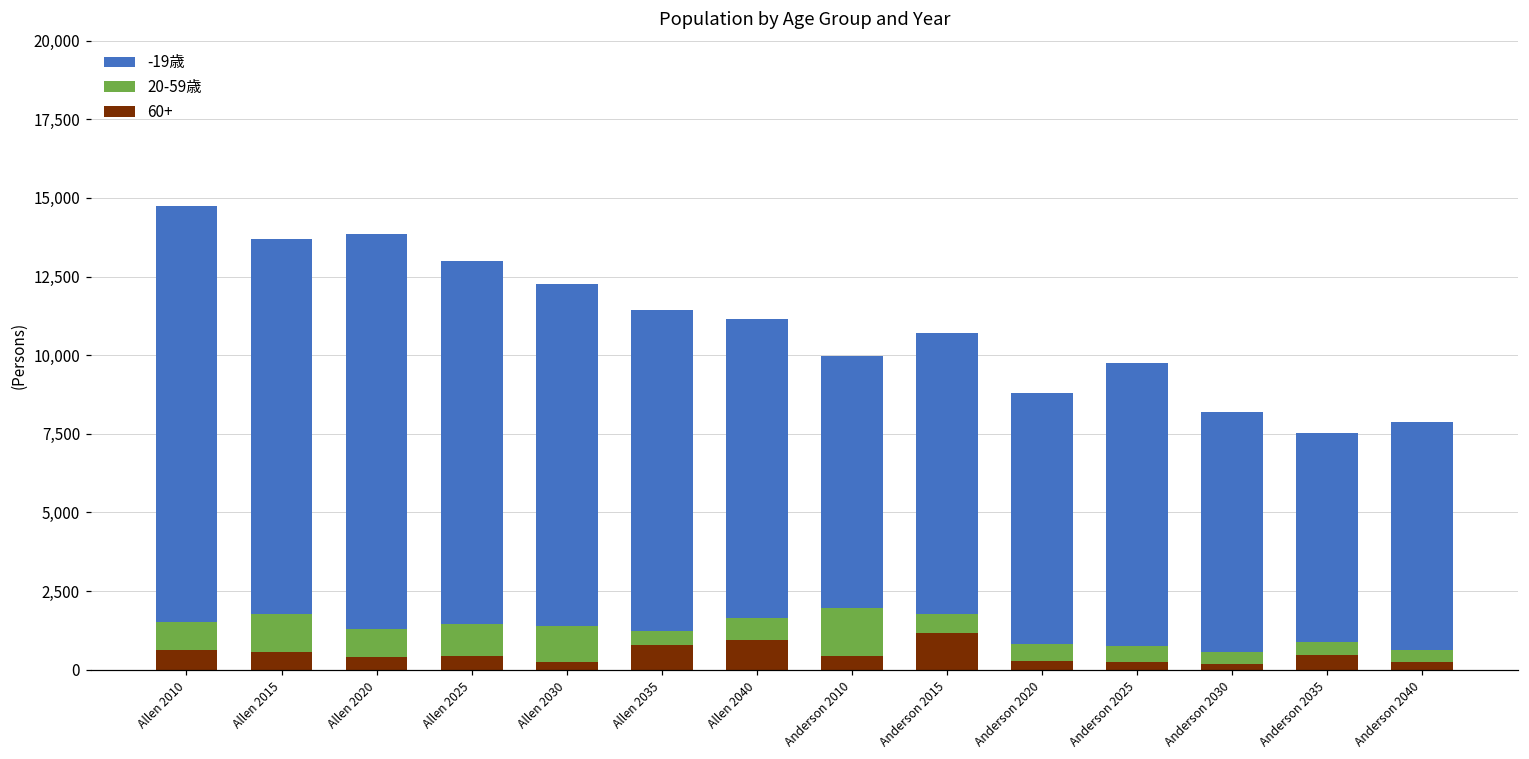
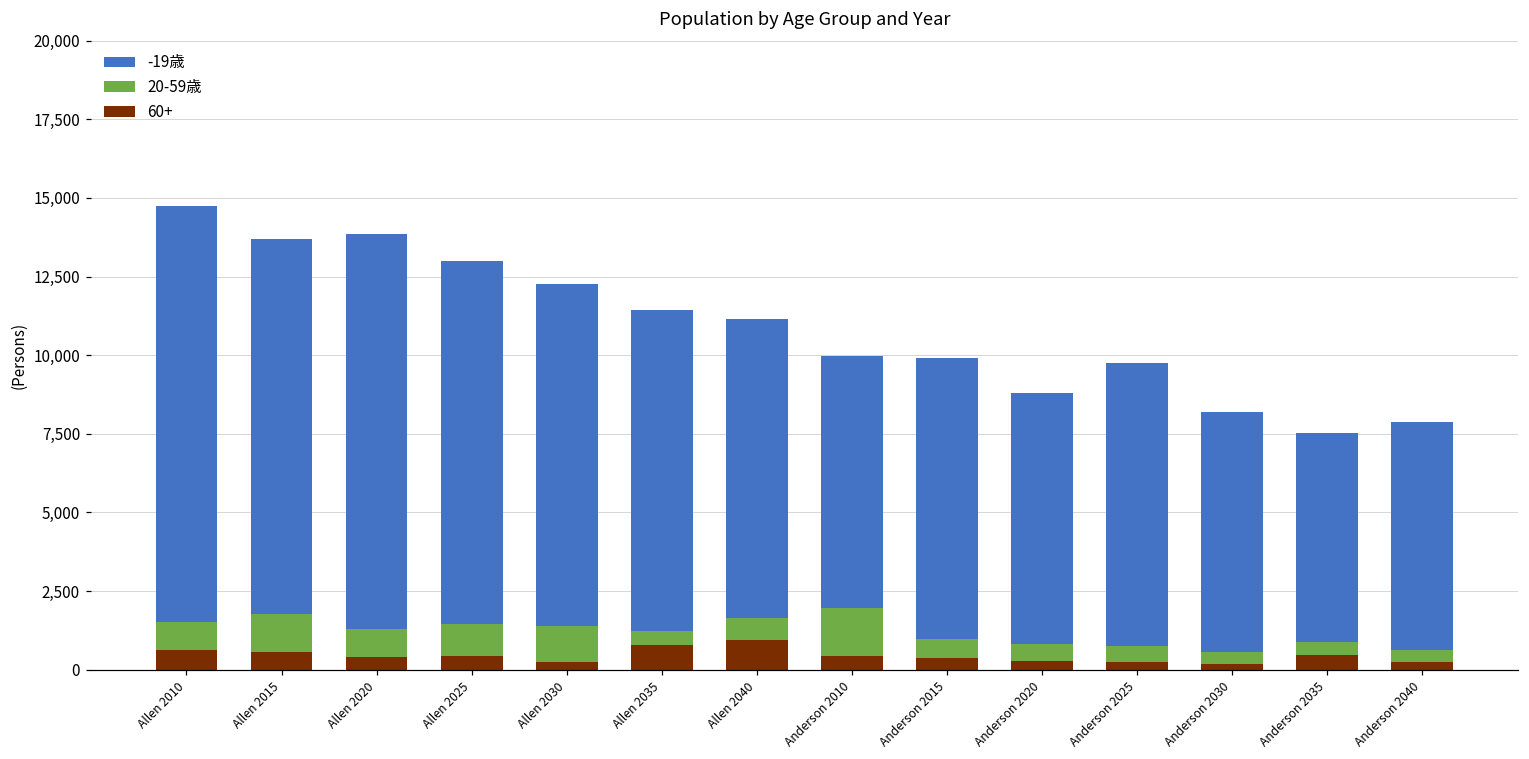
60+, Anderson 2015: 1,200 -> 400
